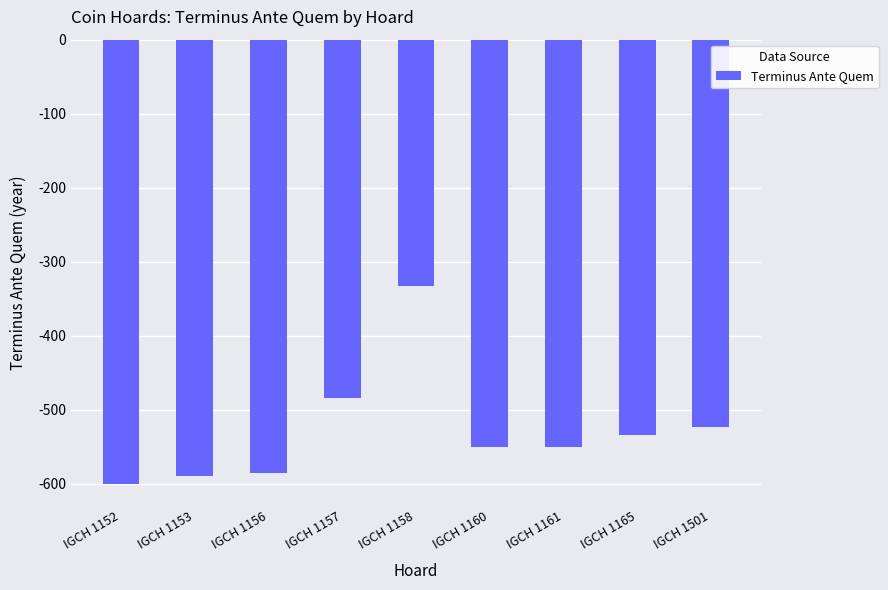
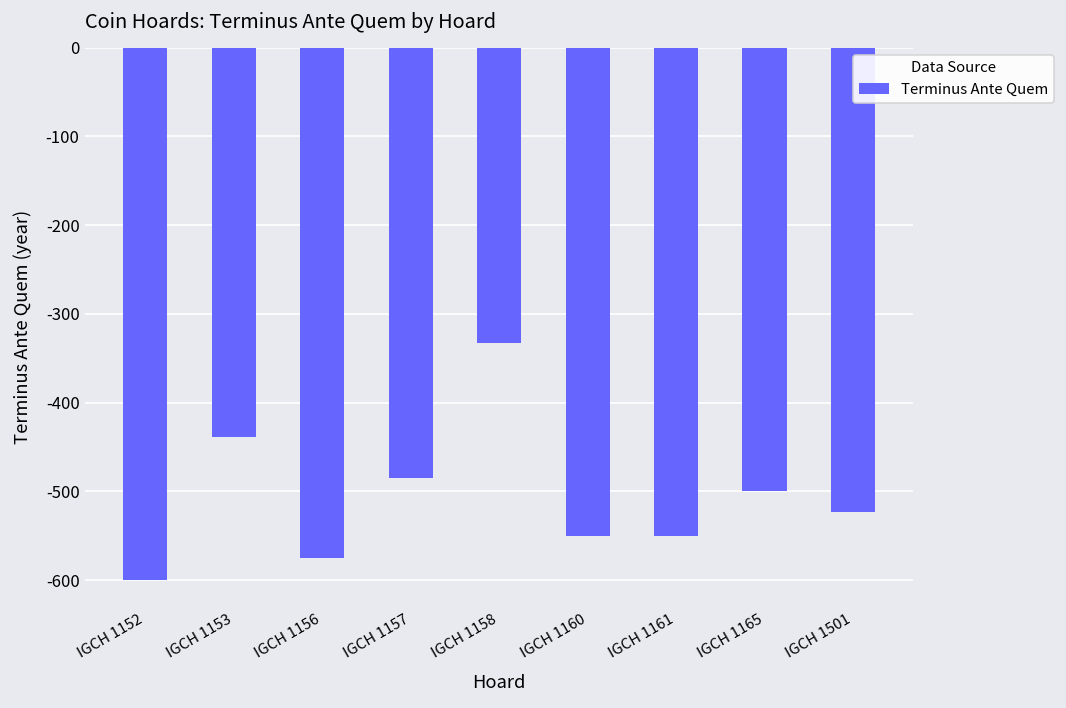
IGCH 1153: -590 -> -440
IGCH 1156: -590 -> -580
IGCH 1165: -530 -> -500
